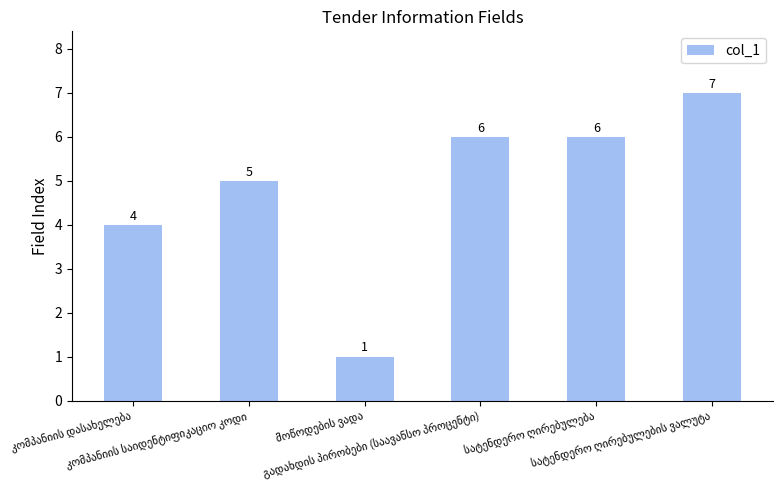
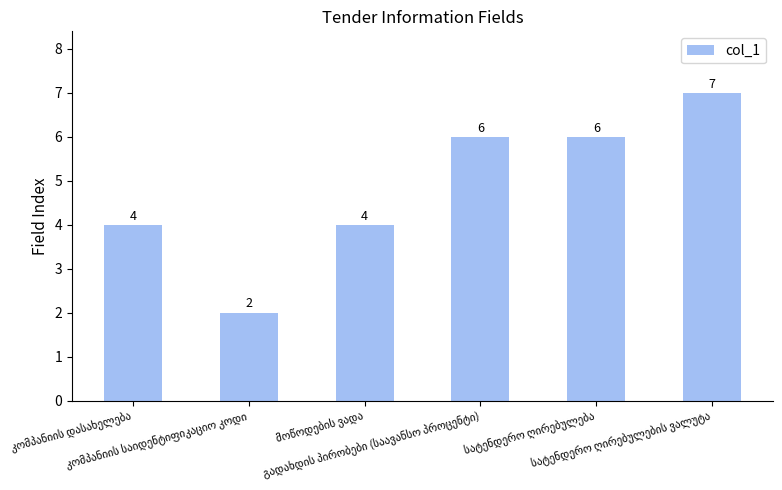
კომპანიის საიდენტიფიკაციო კოდი: 5 -> 2
მოწოდების ვადა: 1 -> 4
